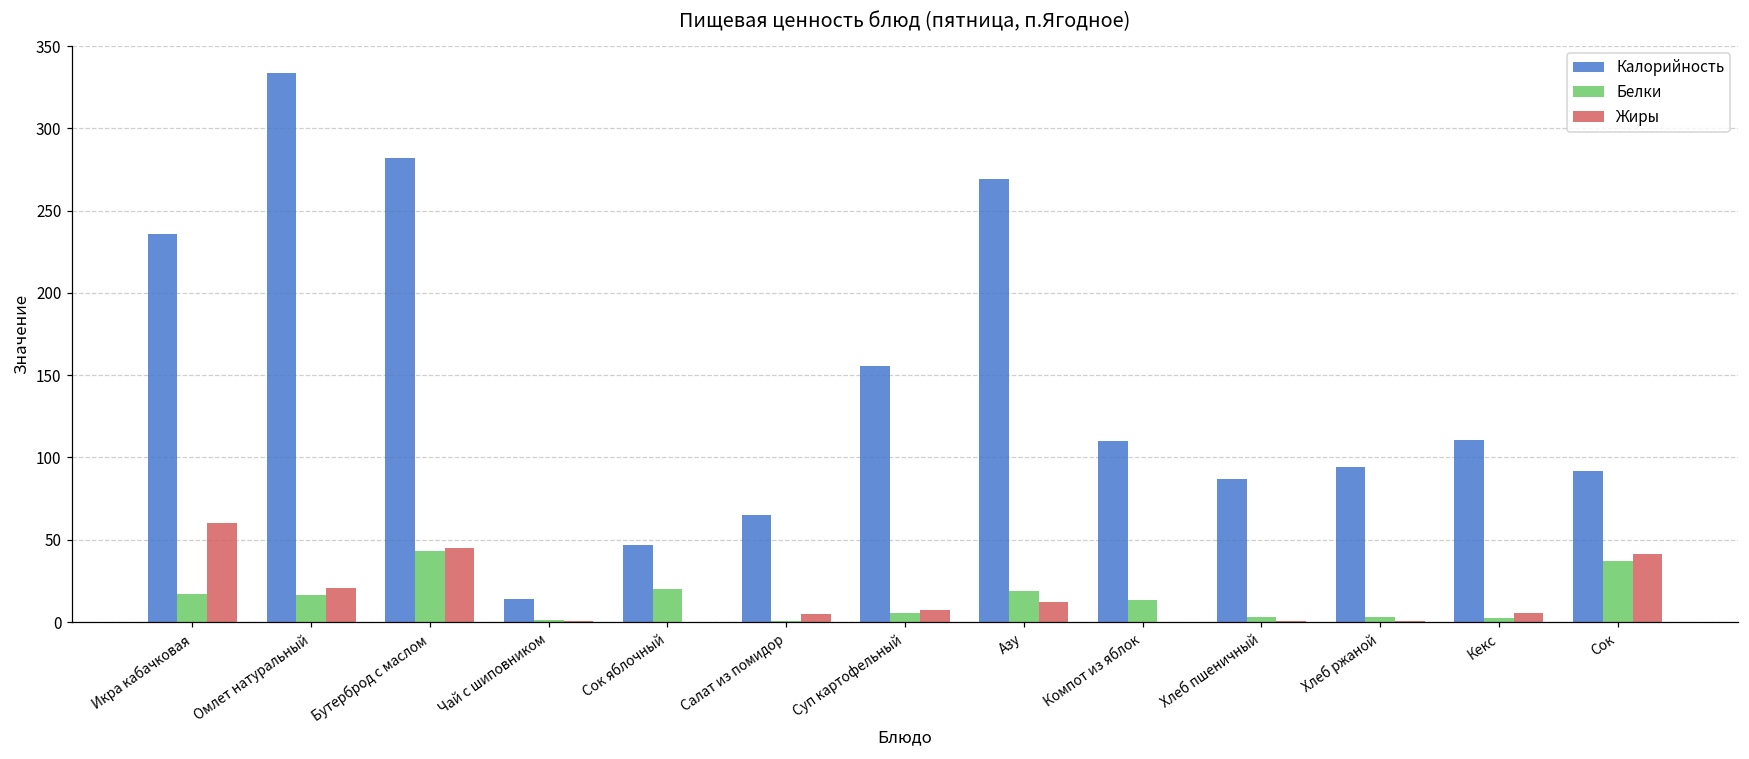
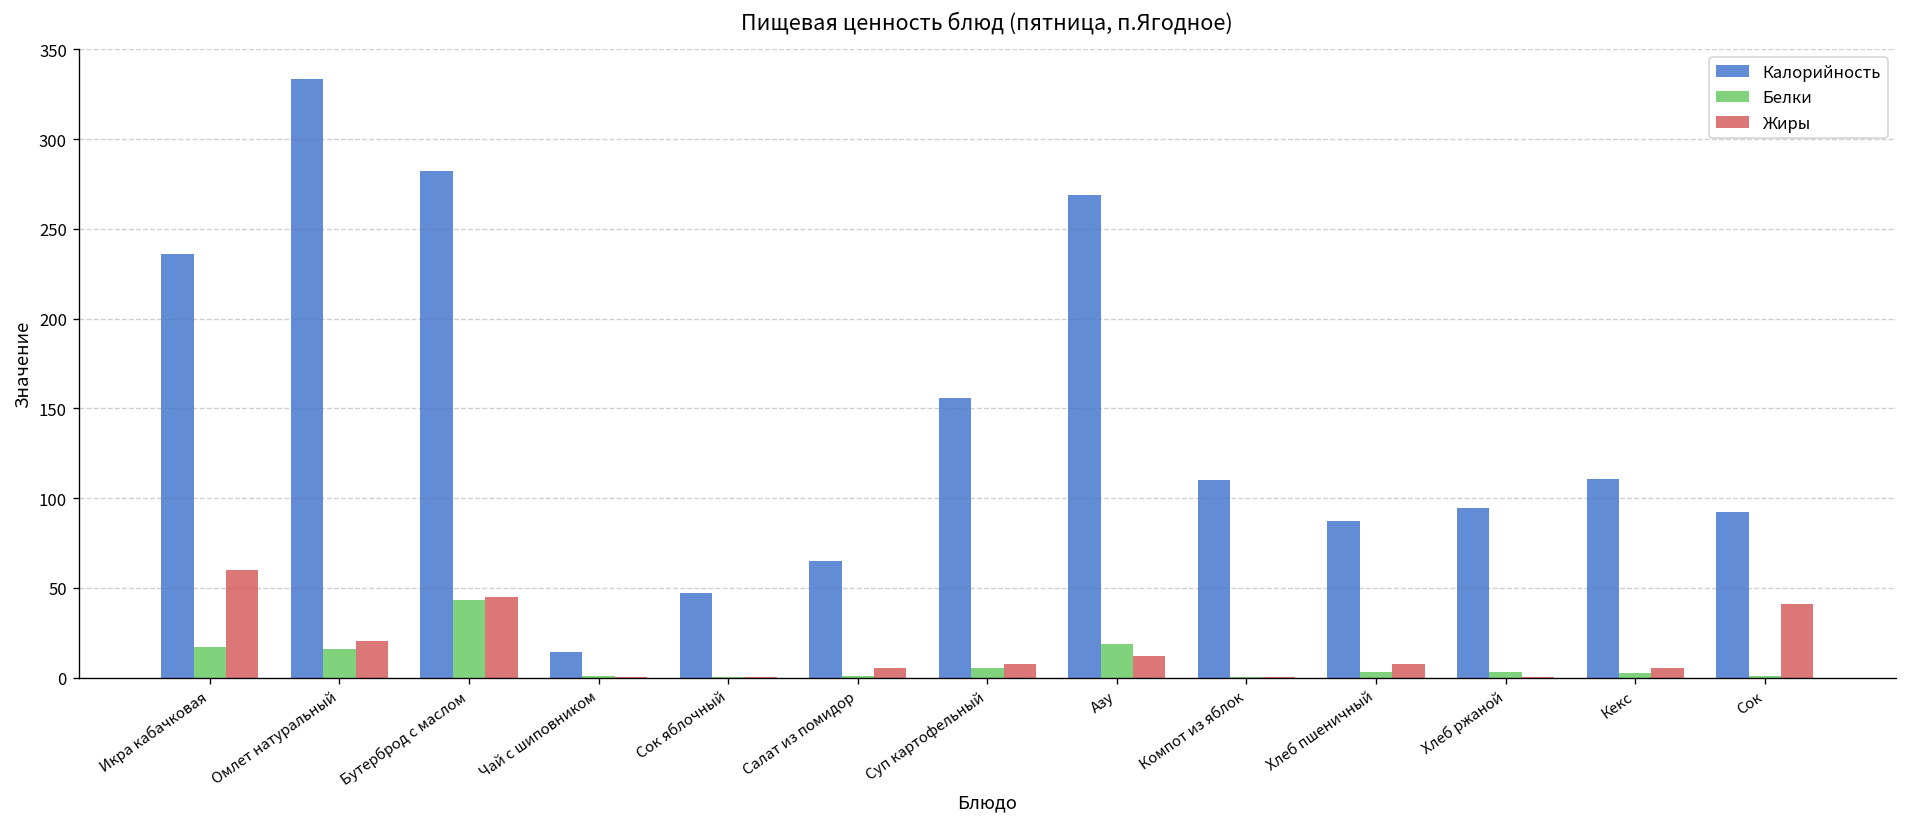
Белки, Сок яблочный: 20 -> 0
Белки, Компот из яблок: 13 -> 0
Жиры, Хлеб пшеничный: 1 -> 8
Белки, Сок: 37 -> 1
